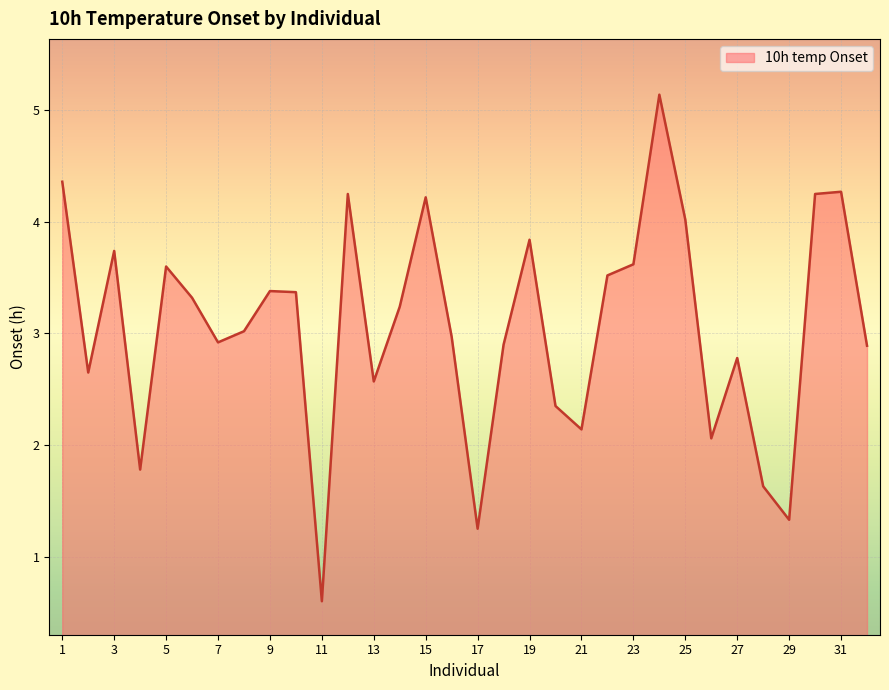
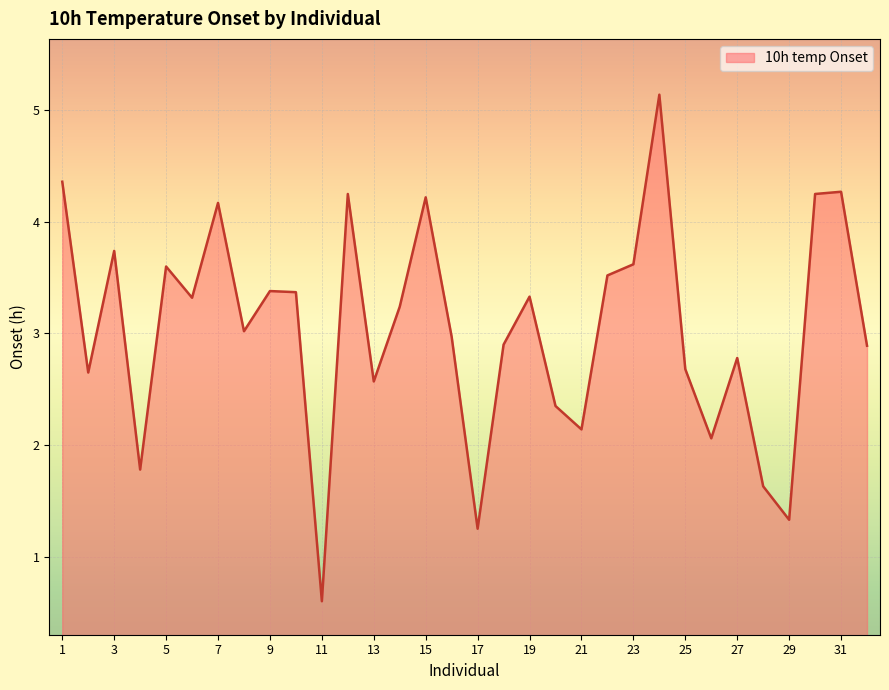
7: 2.92 -> 4.17
19: 3.84 -> 3.33
25: 4.02 -> 2.68
